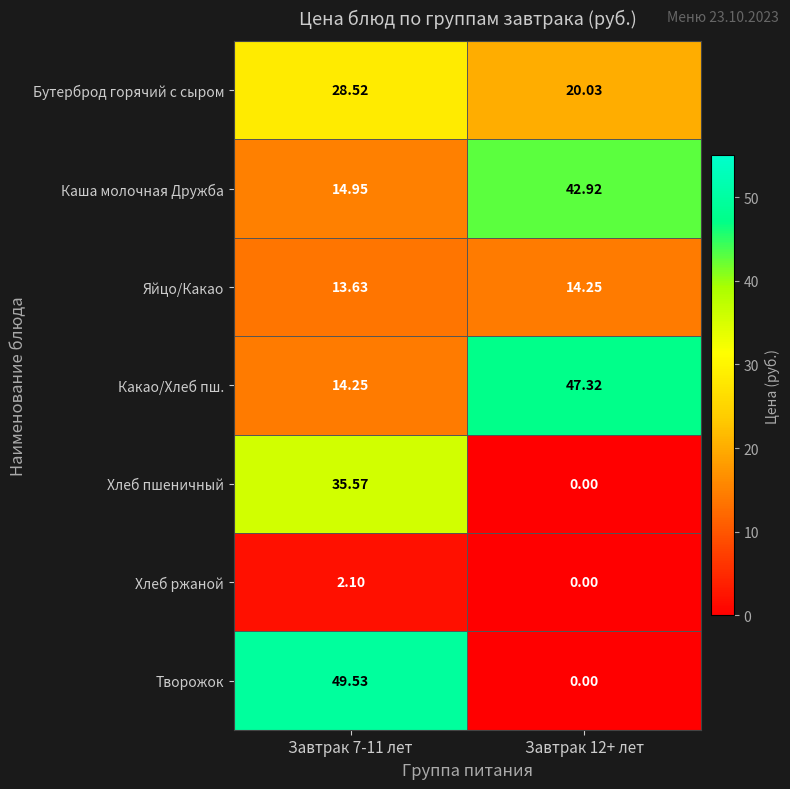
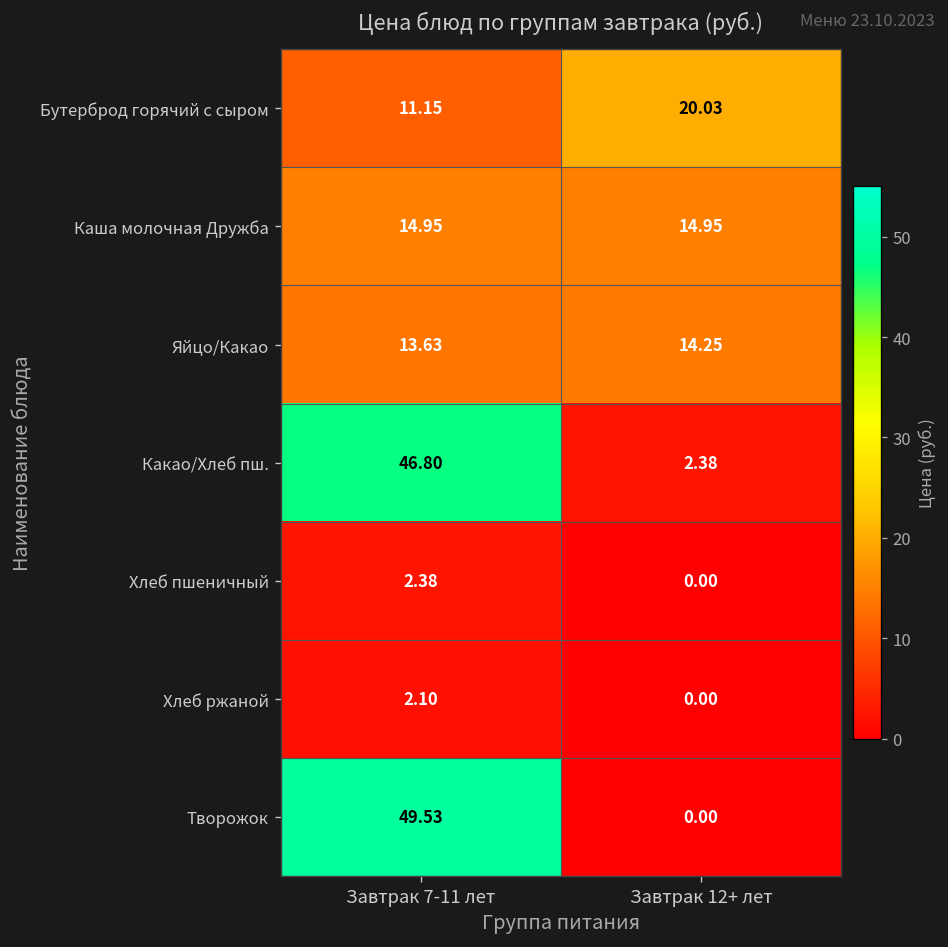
Бутерброд горячий с сыром, Завтрак 7-11 лет: 28.52 -> 11.15
Каша молочная Дружба, Завтрак 12+ лет: 42.92 -> 14.95
Какао/Хлеб пш., Завтрак 7-11 лет: 14.25 -> 46.80
Какао/Хлеб пш., Завтрак 12+ лет: 47.32 -> 2.38
Хлеб пшеничный, Завтрак 7-11 лет: 35.57 -> 2.38
